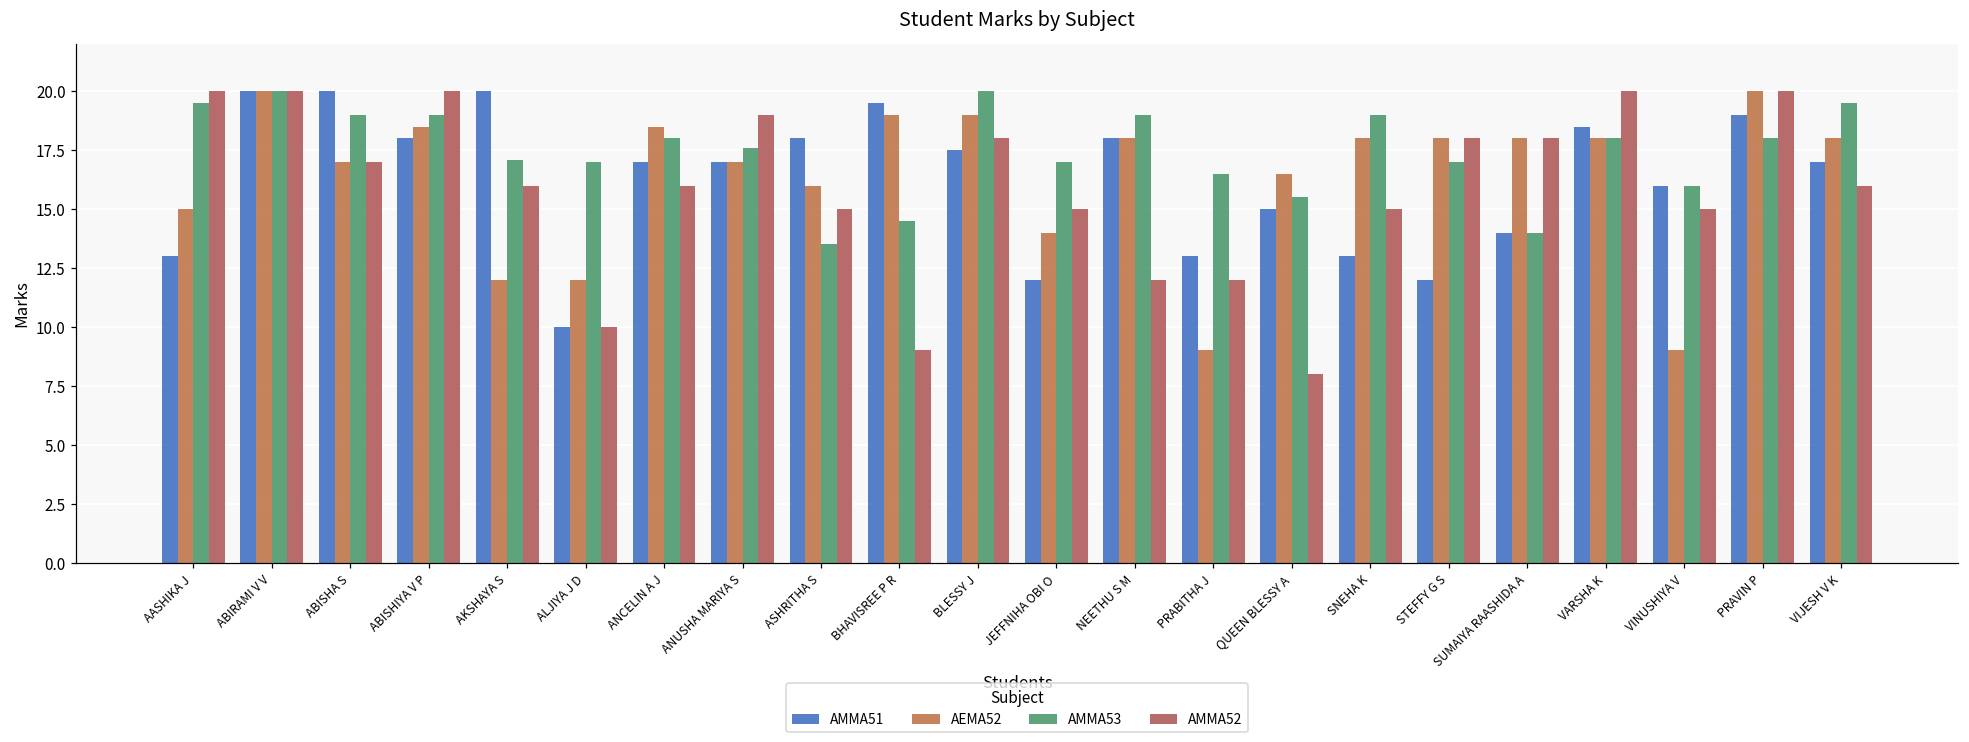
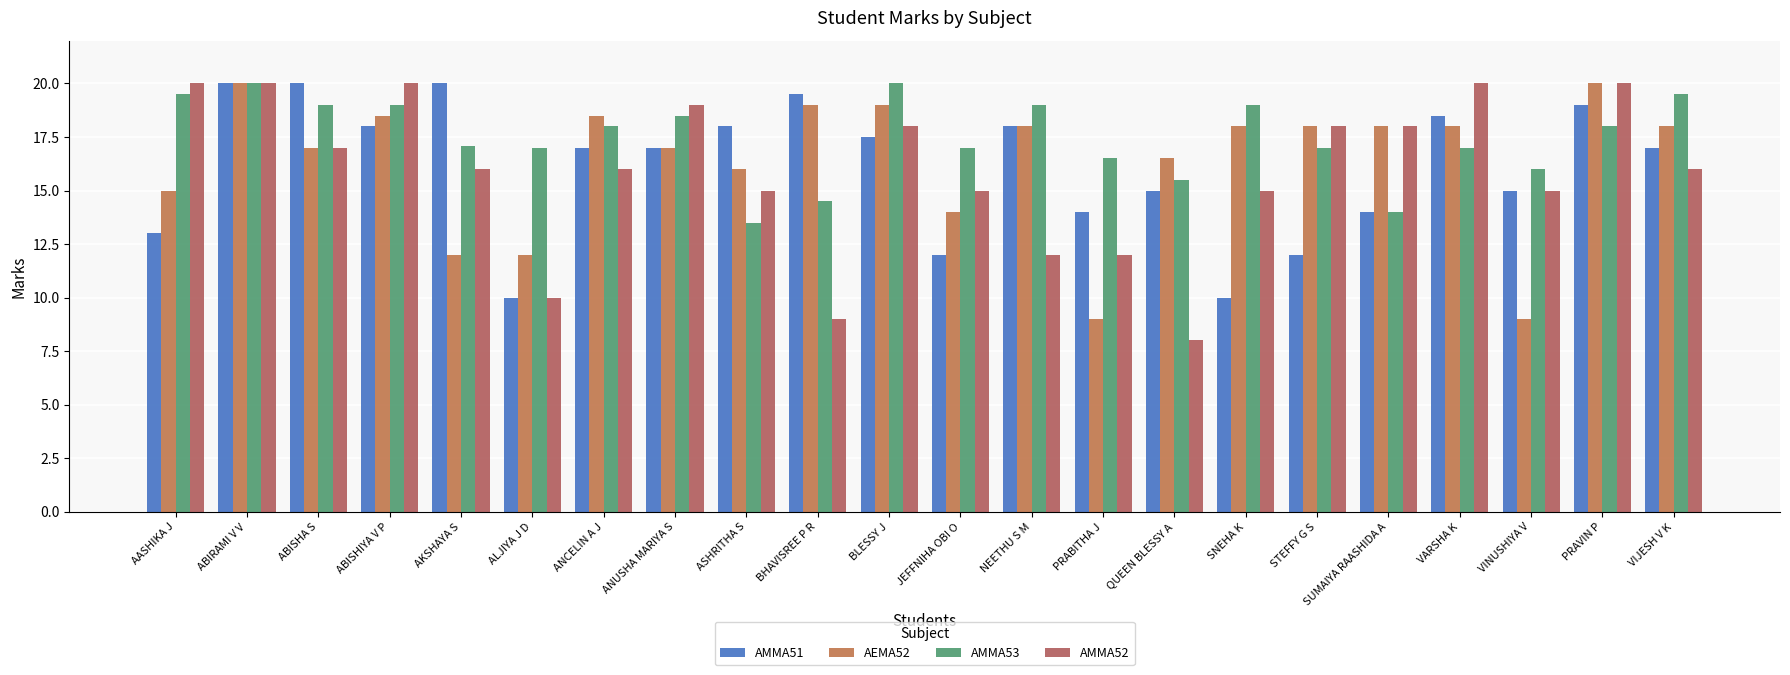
AMMA53, ANUSHA MARIYA S: 17.6 -> 18.5
AMMA51, PRABITHA J: 13 -> 14
AMMA51, SNEHA K: 13 -> 10
AMMA53, VARSHA K: 18 -> 17
AMMA51, VINUSHIYA V: 16 -> 15
